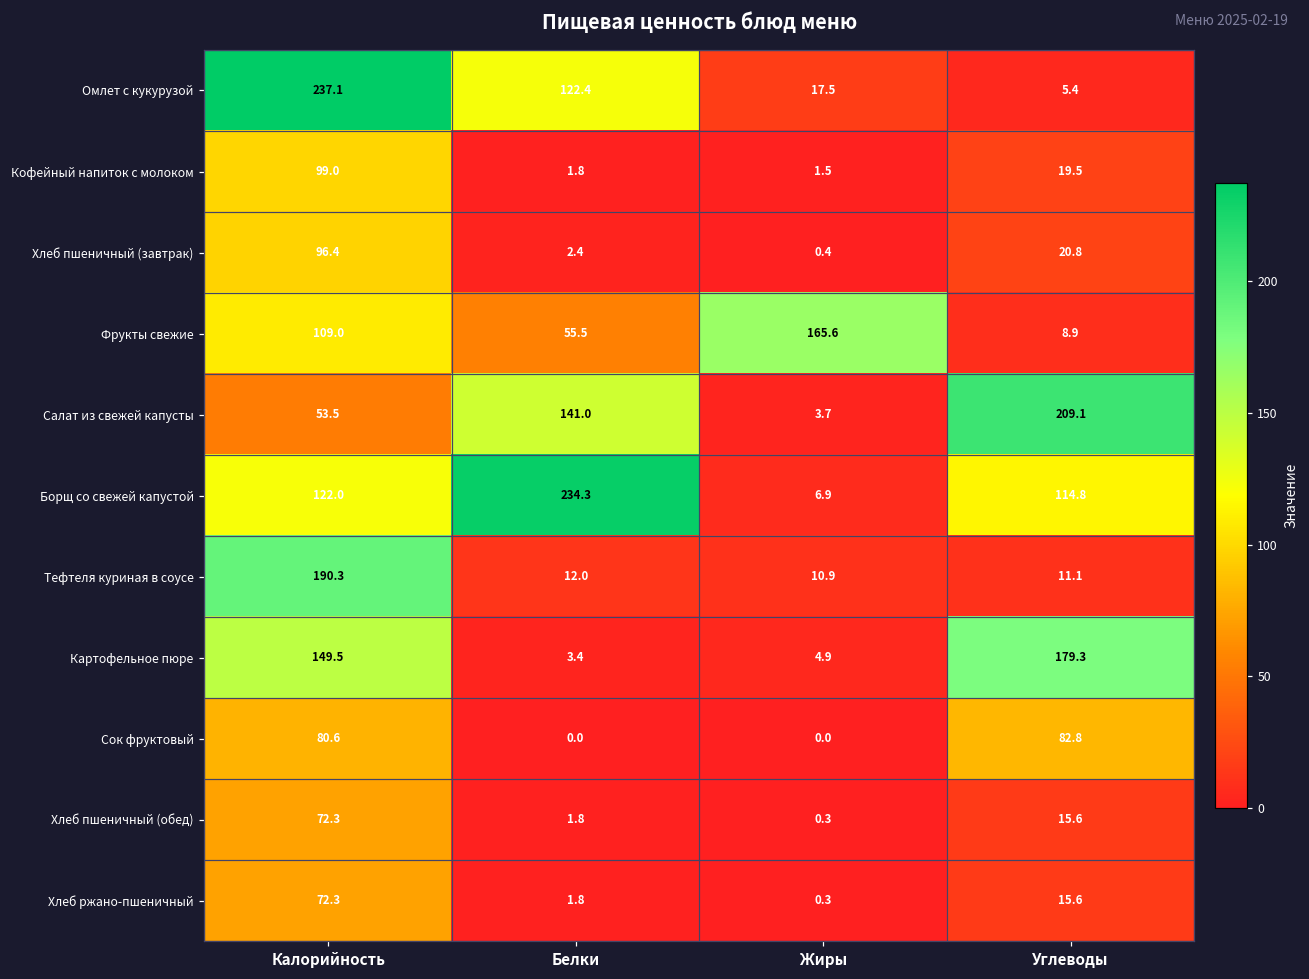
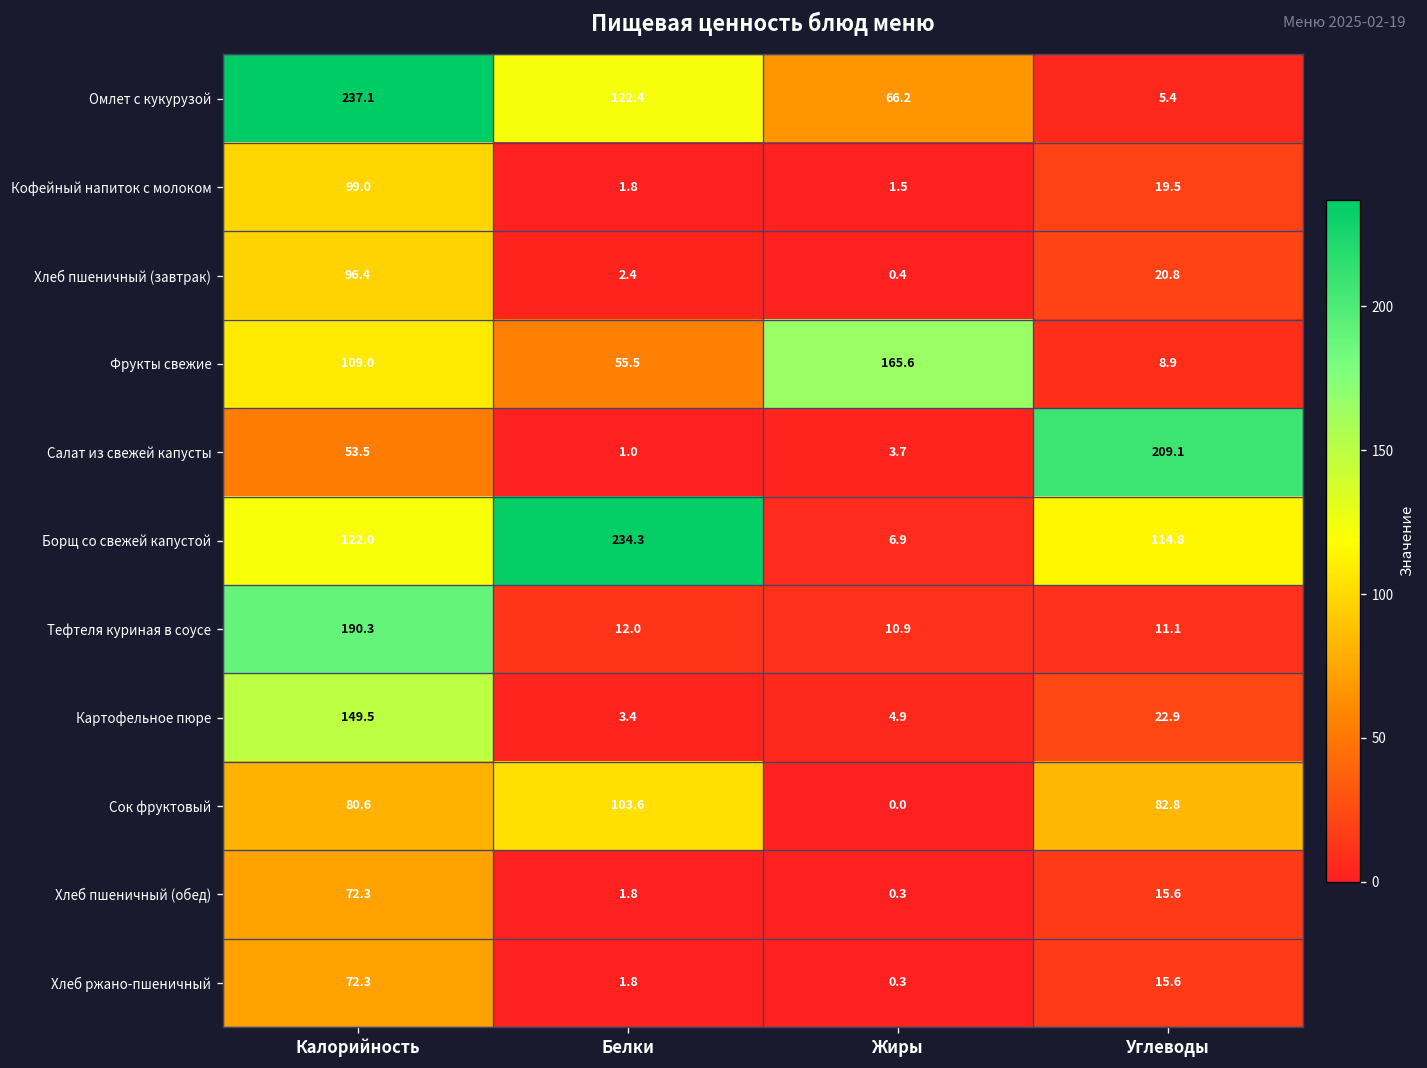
Омлет с кукурузой, Жиры: 17.5 -> 66.2
Салат из свежей капусты, Белки: 141.0 -> 1.0
Картофельное пюре, Углеводы: 179.3 -> 22.9
Сок фруктовый, Белки: 0.0 -> 103.6
